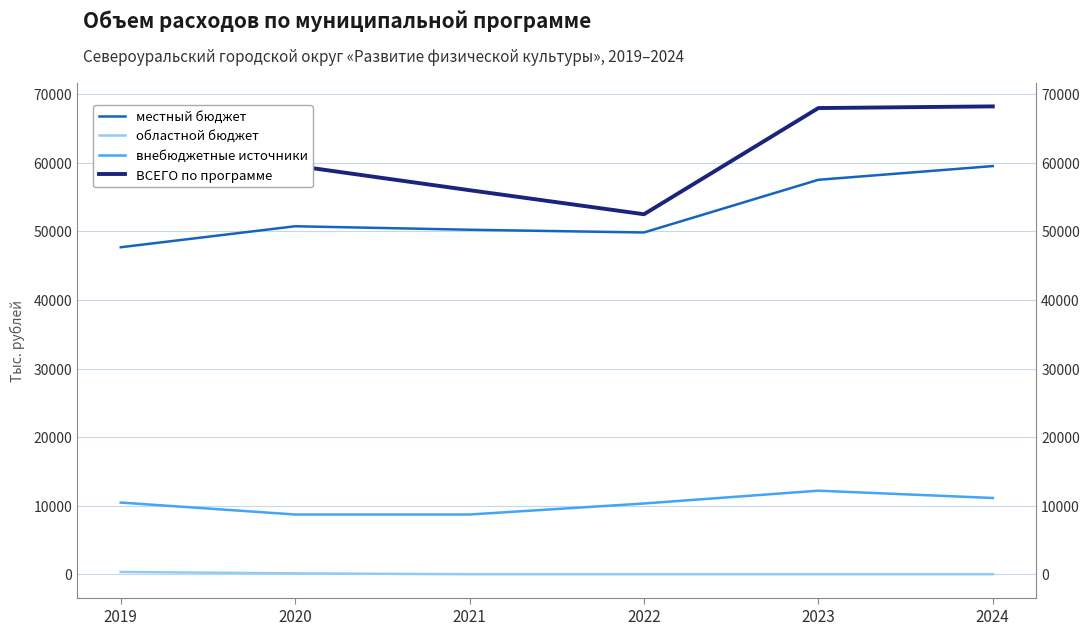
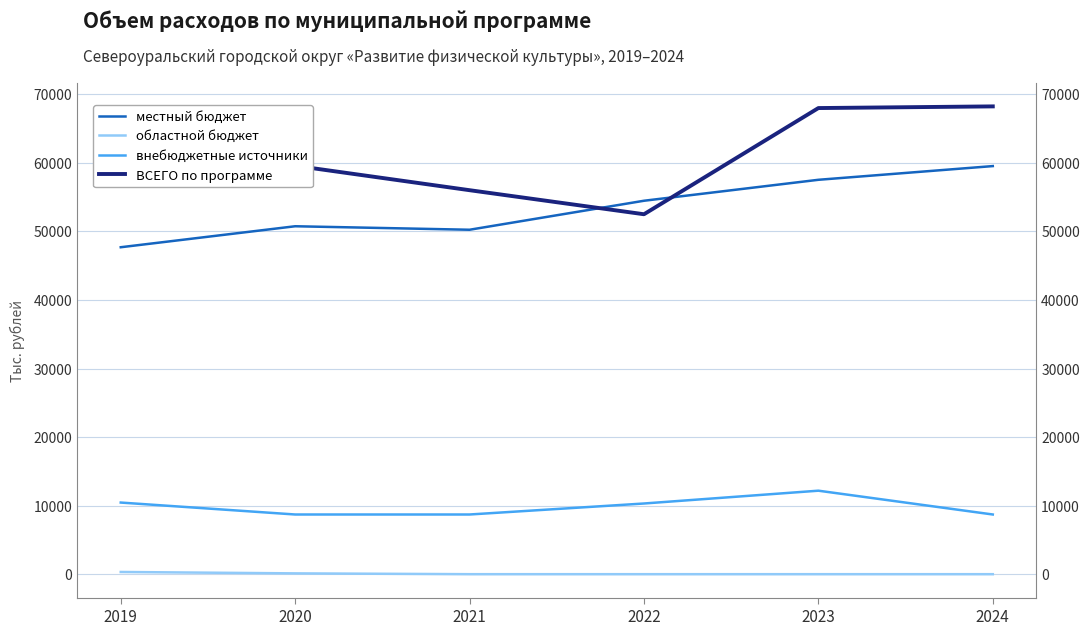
местный бюджет, 2022: 50000 -> 54000
внебюджетные источники, 2024: 11000 -> 9000
